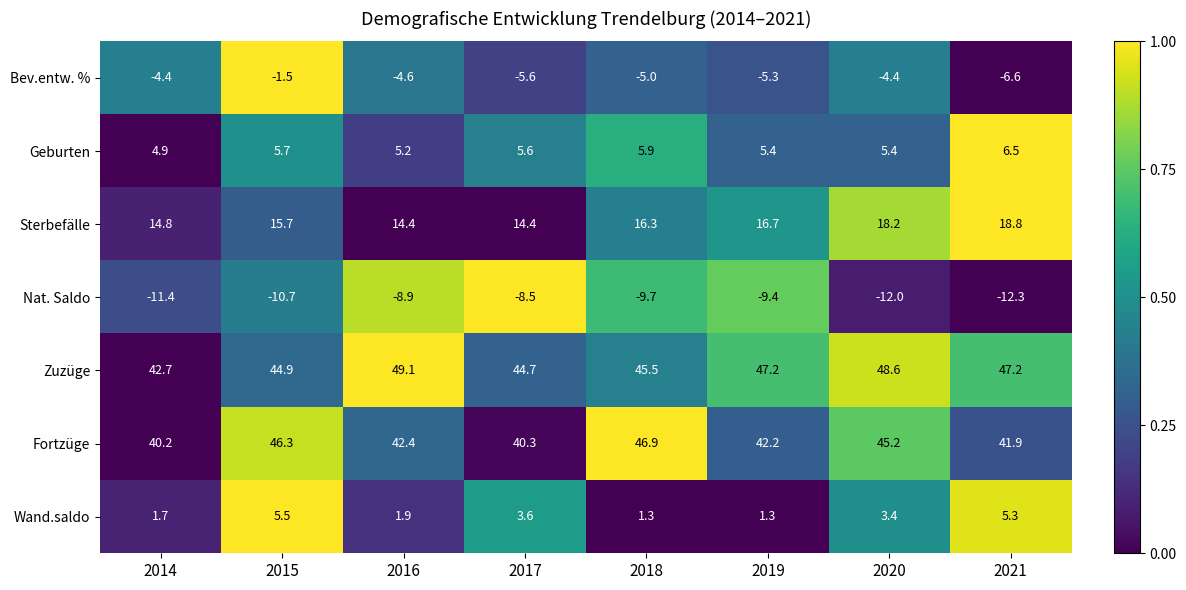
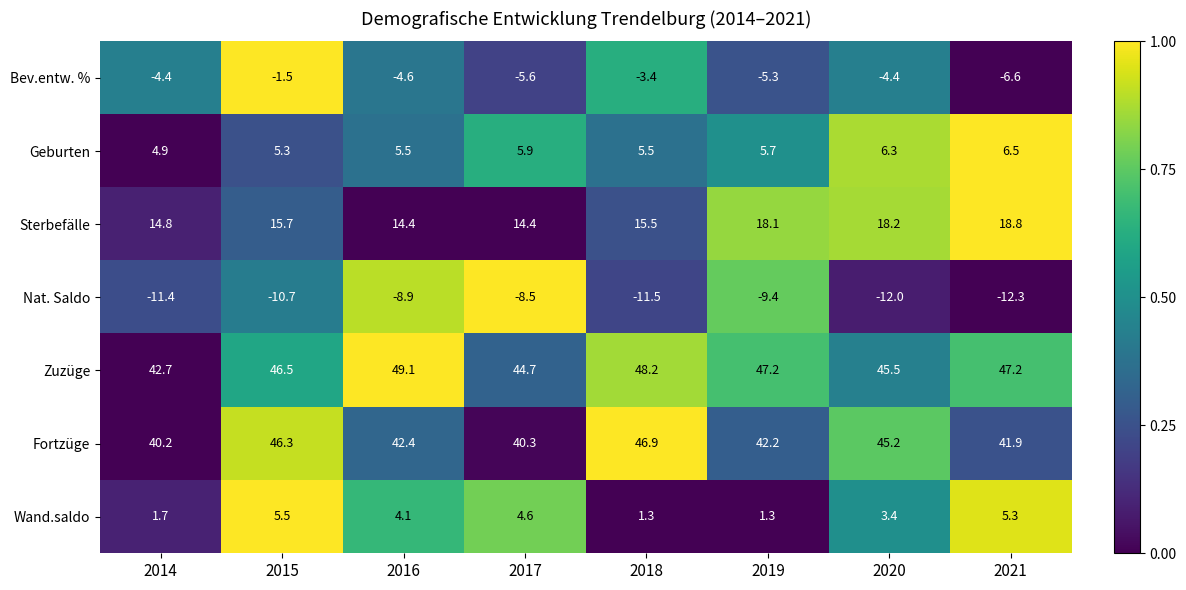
Bev.entw. %, 2018: -5.0 -> -3.4
Geburten, 2015: 5.7 -> 5.3
Geburten, 2016: 5.2 -> 5.5
Geburten, 2017: 5.6 -> 5.9
Geburten, 2018: 5.9 -> 5.5
Geburten, 2019: 5.4 -> 5.7
Geburten, 2020: 5.4 -> 6.3
Sterbefälle, 2018: 16.3 -> 15.5
Sterbefälle, 2019: 16.7 -> 18.1
Nat. Saldo, 2018: -9.7 -> -11.5
Zuzüge, 2015: 44.9 -> 46.5
Zuzüge, 2018: 45.5 -> 48.2
Zuzüge, 2020: 48.6 -> 45.5
Wand.saldo, 2016: 1.9 -> 4.1
Wand.saldo, 2017: 3.6 -> 4.6
